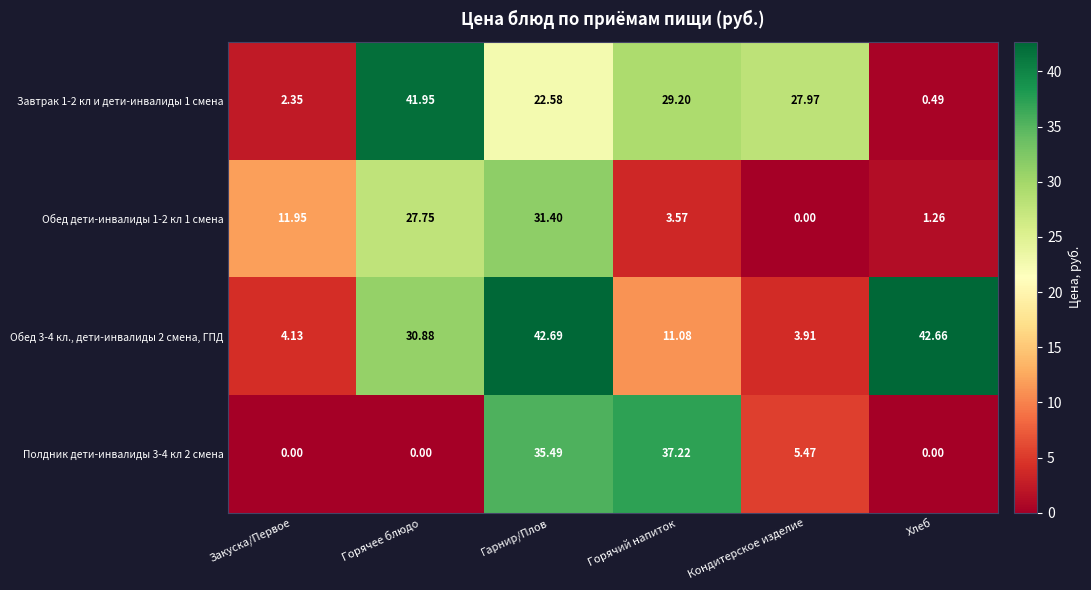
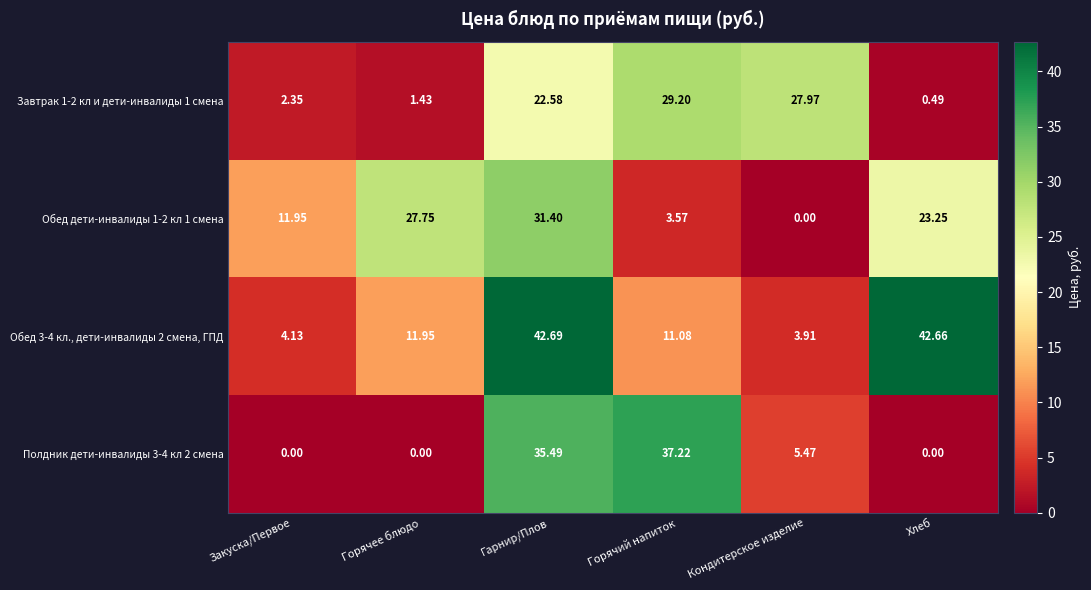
Завтрак 1-2 кл и дети-инвалиды 1 смена, Горячее блюдо: 41.95 -> 1.43
Обед дети-инвалиды 1-2 кл 1 смена, Хлеб: 1.26 -> 23.25
Обед 3-4 кл., дети-инвалиды 2 смена, ГПД, Горячее блюдо: 30.88 -> 11.95
